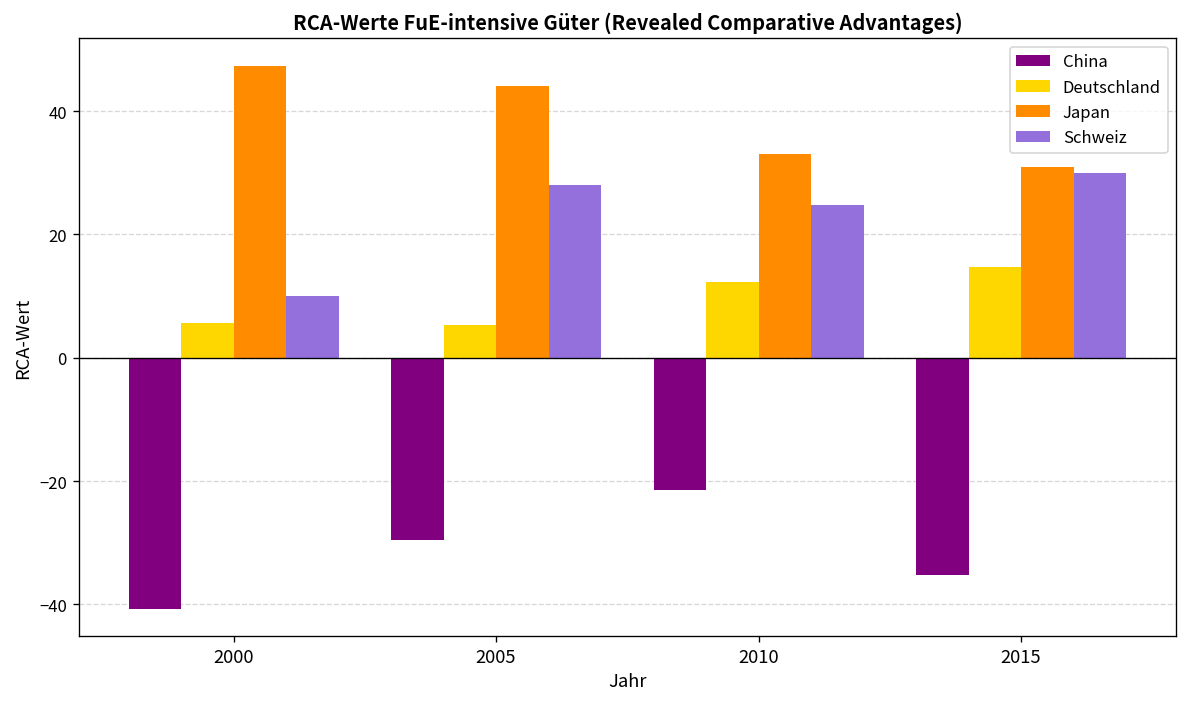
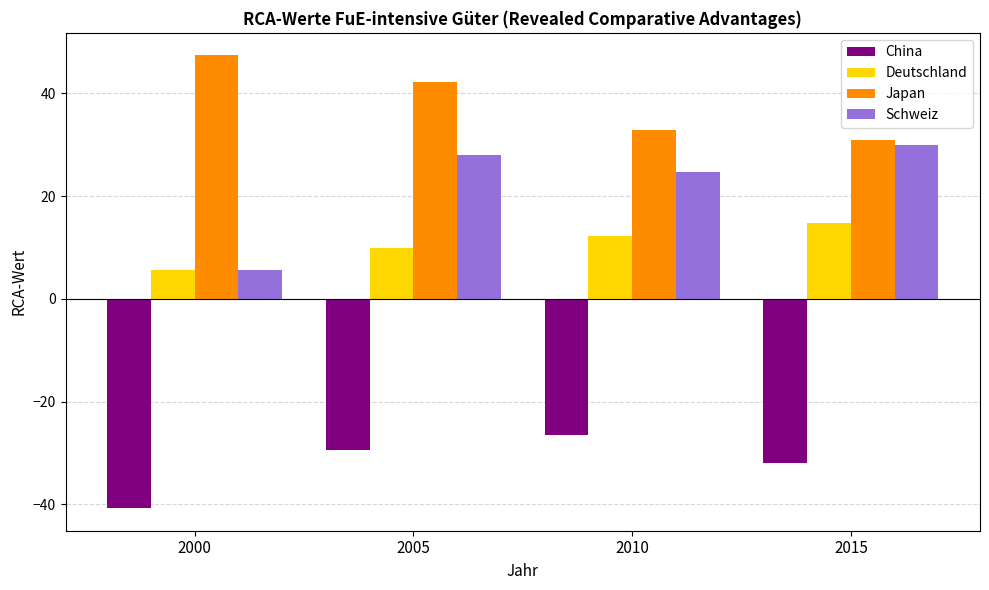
Schweiz, 2000: 10 -> 6
Deutschland, 2005: 5 -> 10
Japan, 2005: 44 -> 42
China, 2010: -21 -> -27
China, 2015: -35 -> -32
